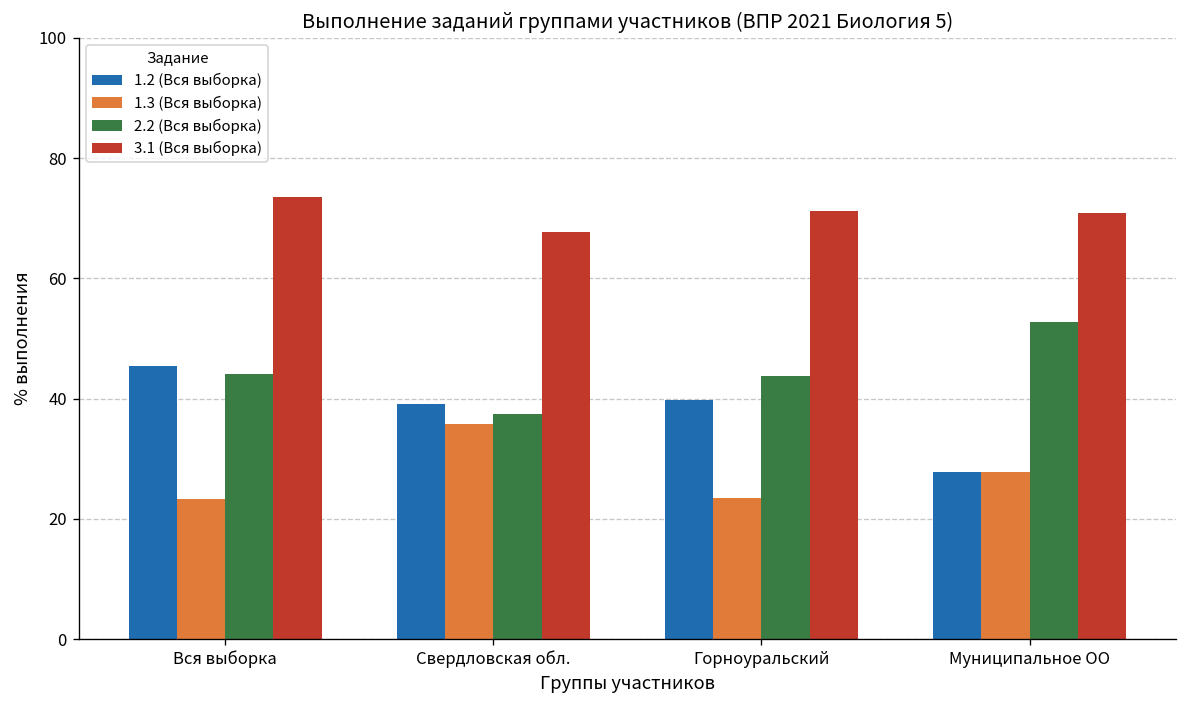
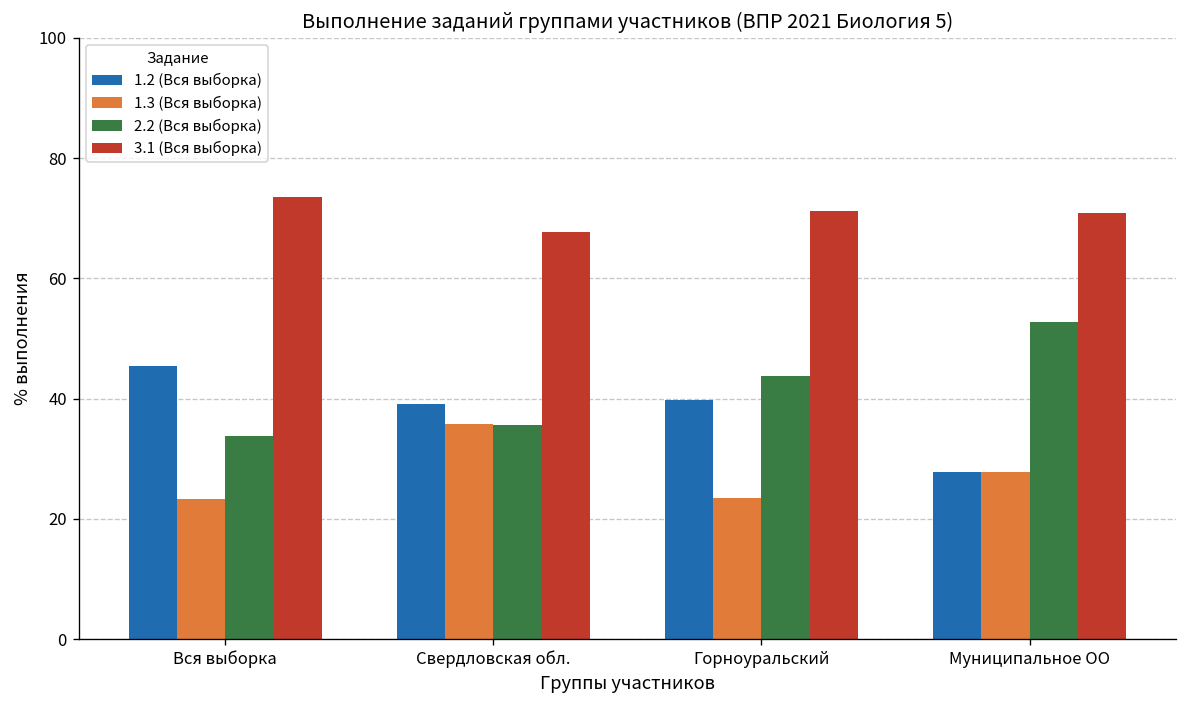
2.2 (Вся выборка), Вся выборка: 44 -> 34
2.2 (Вся выборка), Свердловская обл.: 37 -> 36
